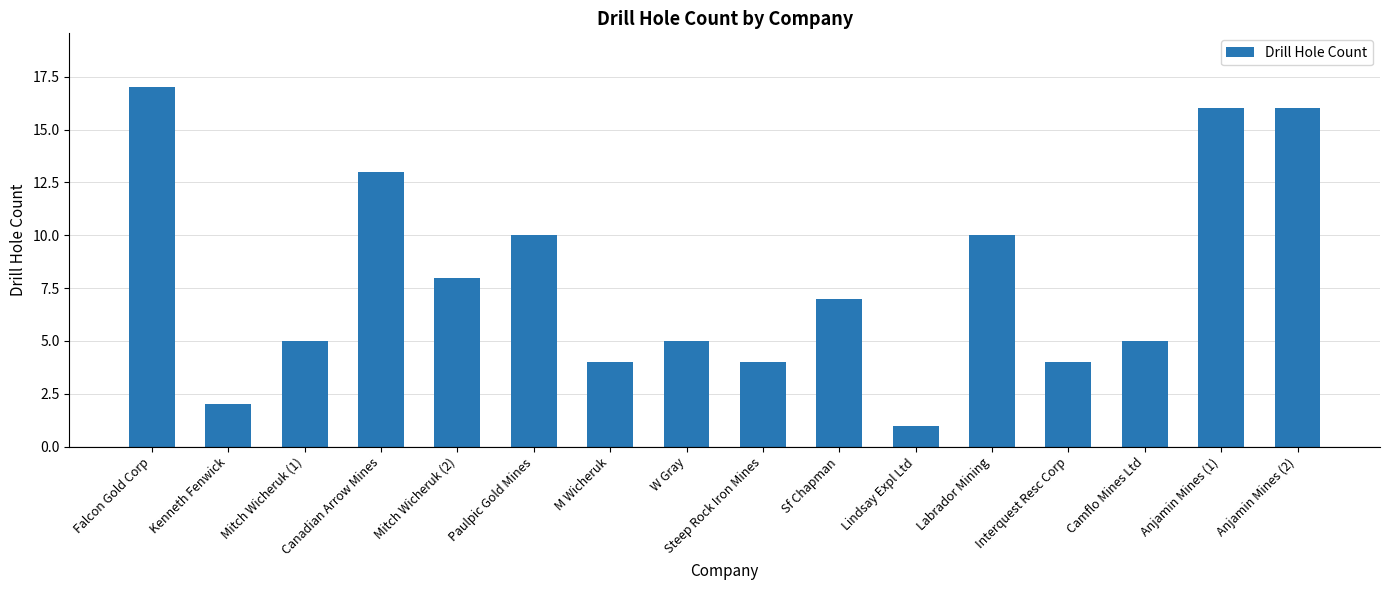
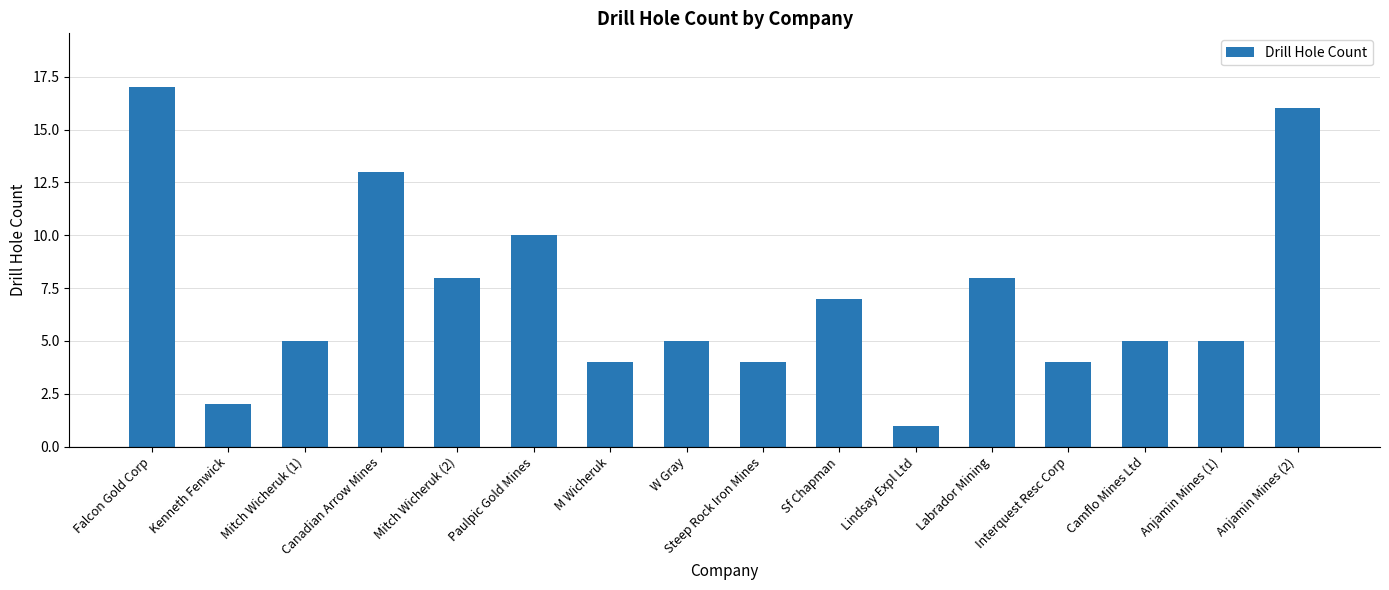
Labrador Mining: 10 -> 8
Anjamin Mines (1): 16 -> 5
